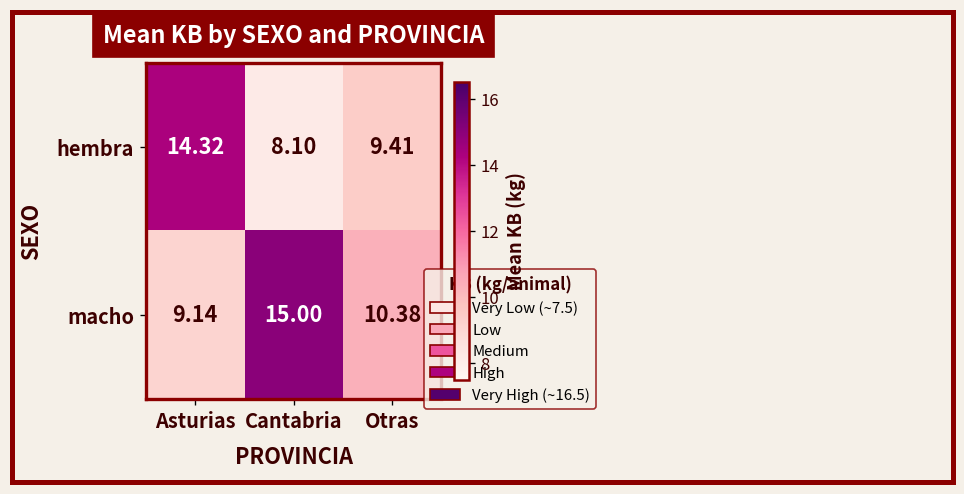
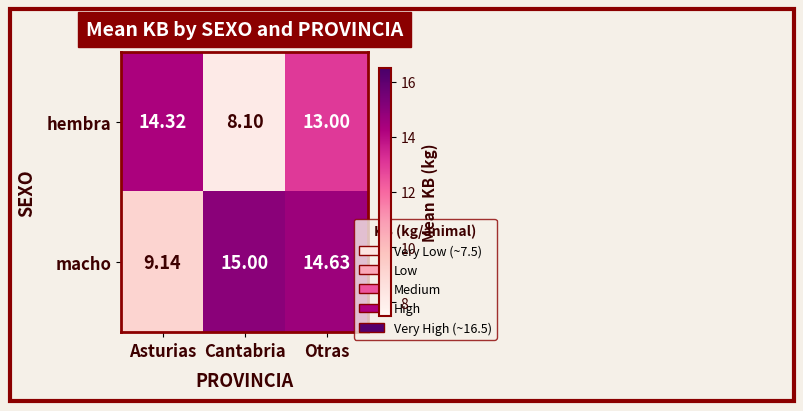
hembra, Otras: 9.41 -> 13.00
macho, Otras: 10.38 -> 14.63
